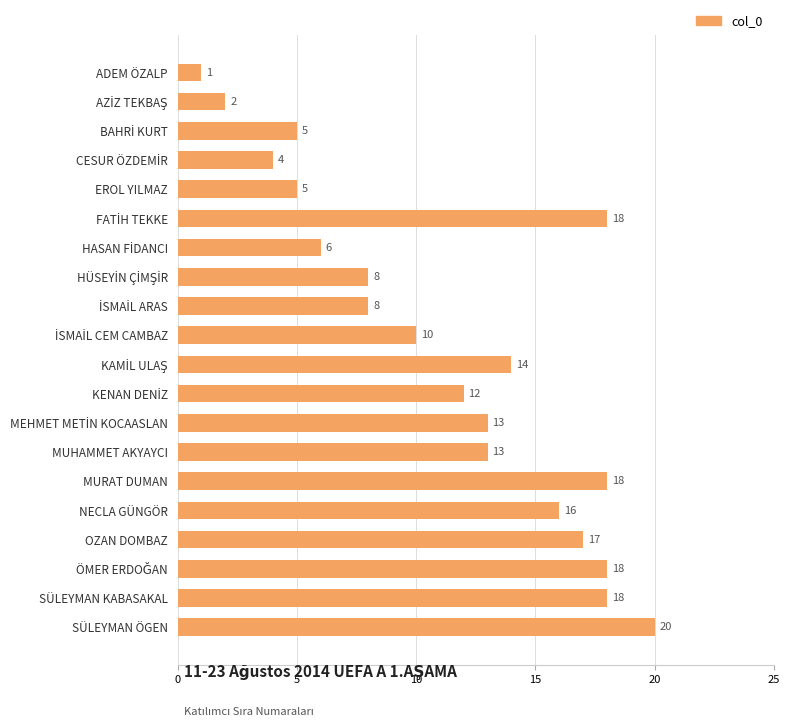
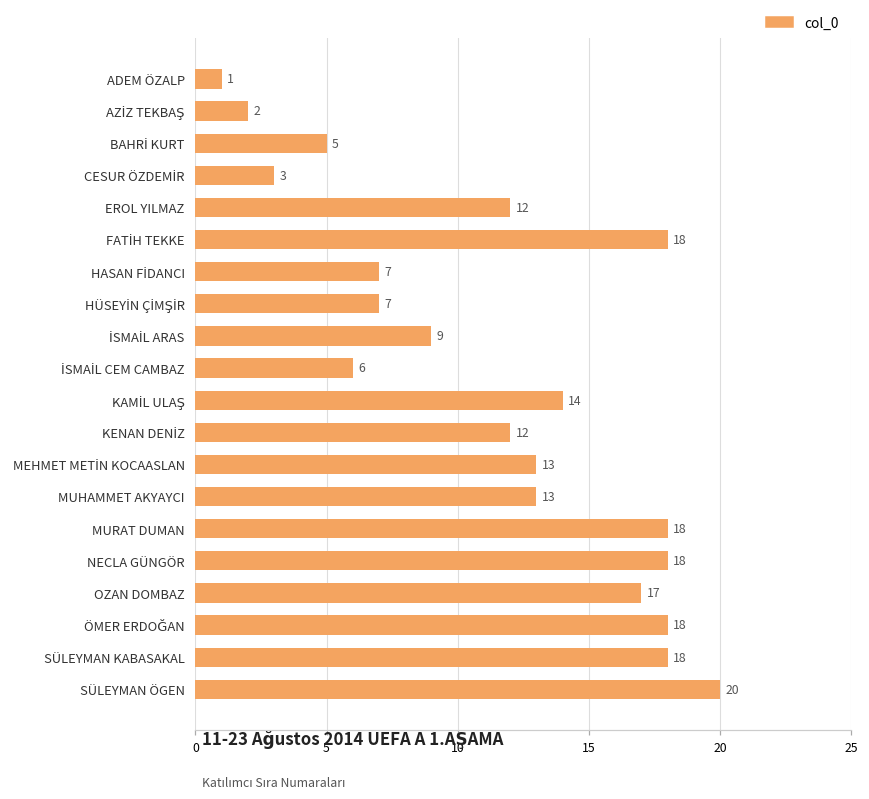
CESUR ÖZDEMİR: 4 -> 3
EROL YILMAZ: 5 -> 12
HASAN FİDANCI: 6 -> 7
HÜSEYİN ÇİMŞİR: 8 -> 7
İSMAİL ARAS: 8 -> 9
İSMAİL CEM CAMBAZ: 10 -> 6
NECLA GÜNGÖR: 16 -> 18
